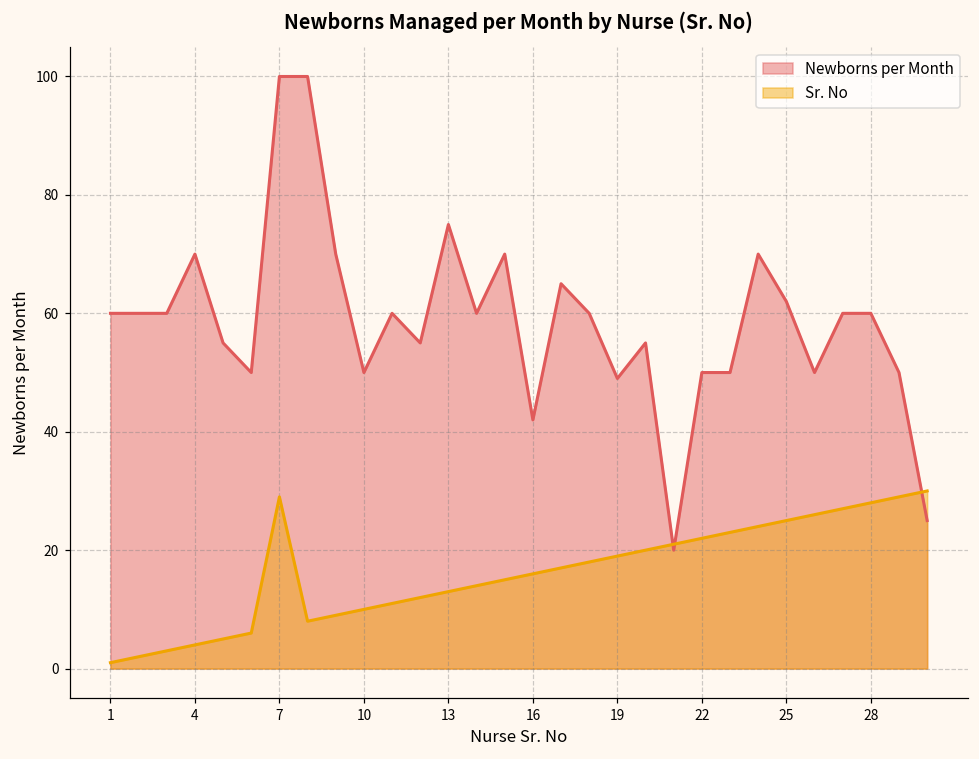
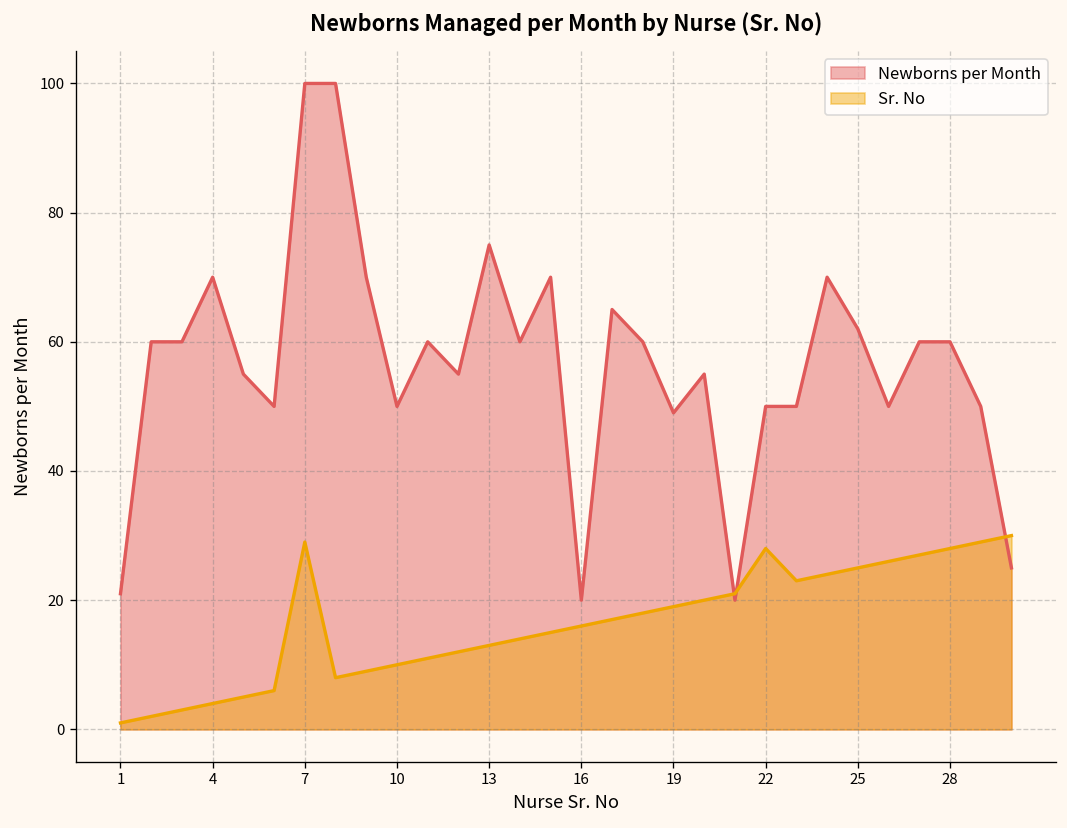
Newborns per Month, 1: 60 -> 21
Newborns per Month, 16: 42 -> 20
Sr. No, 22: 22 -> 28
